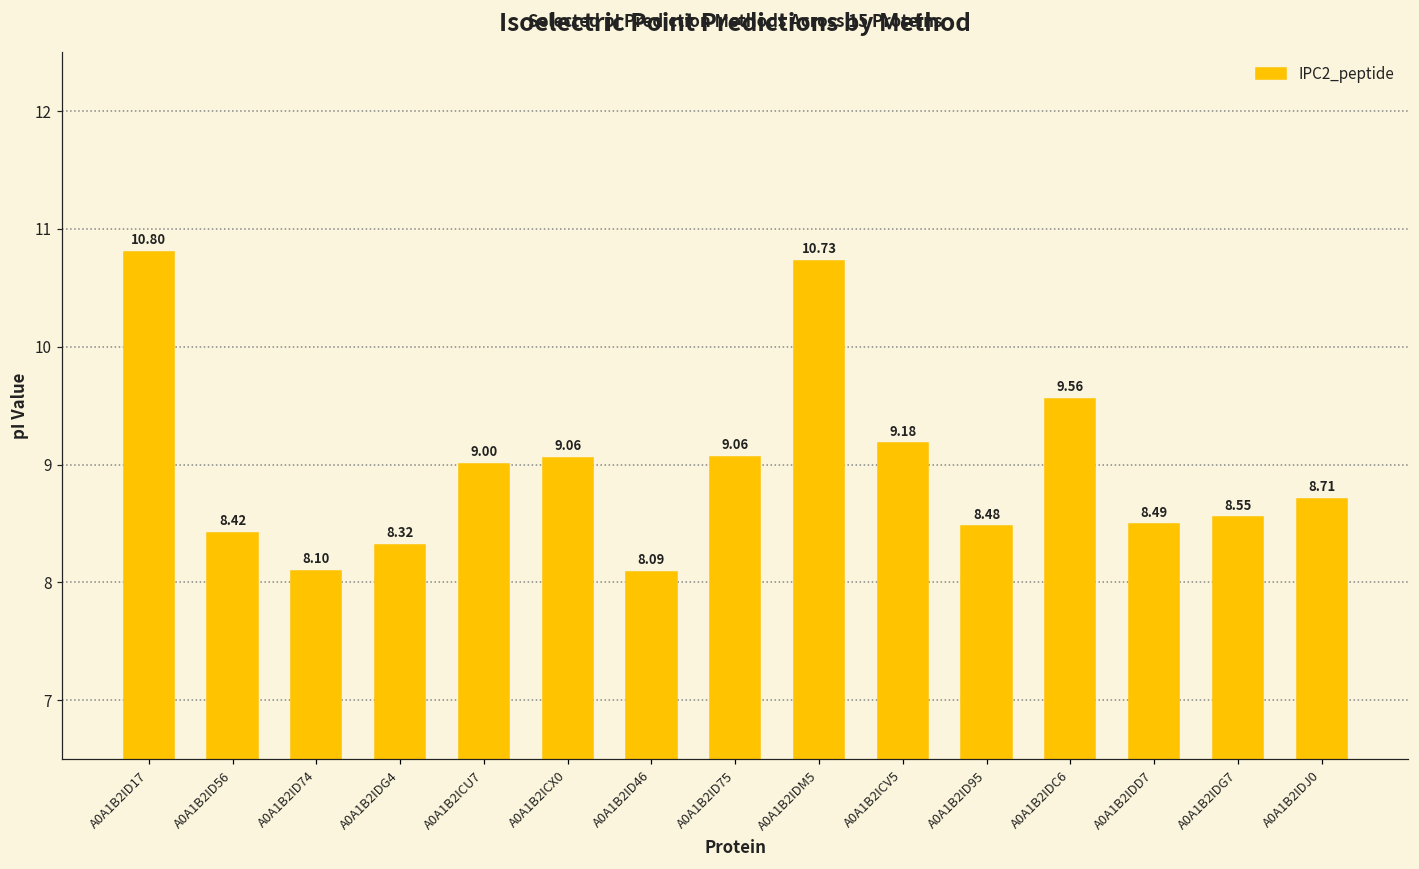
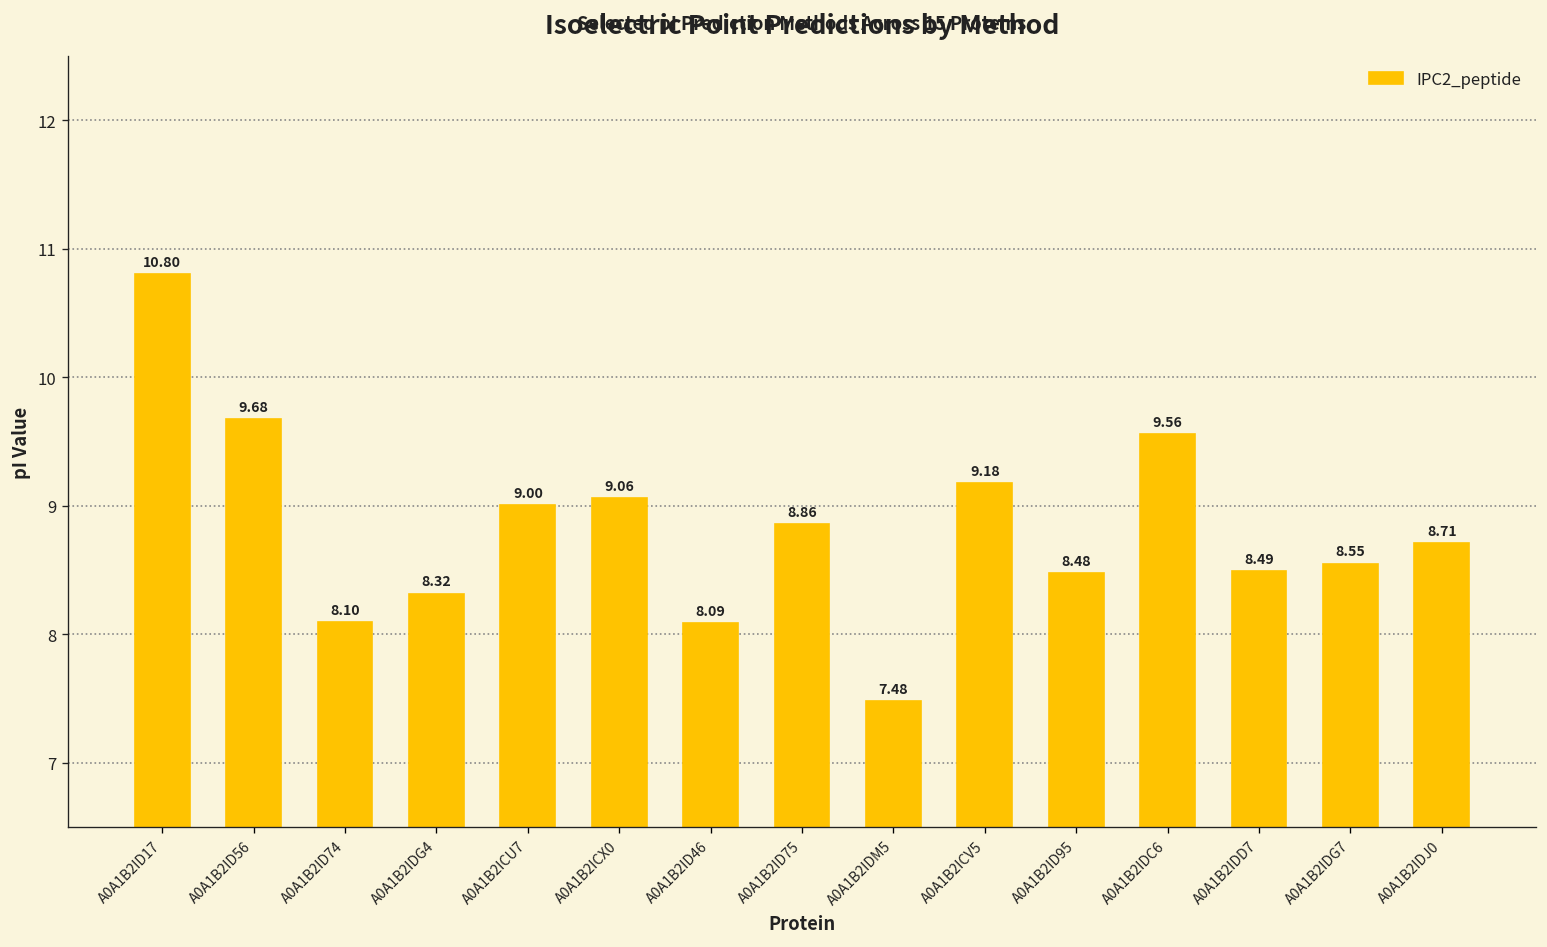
A0A1B2ID56: 8.42 -> 9.68
A0A1B2ID75: 9.06 -> 8.86
A0A1B2IDM5: 10.73 -> 7.48
